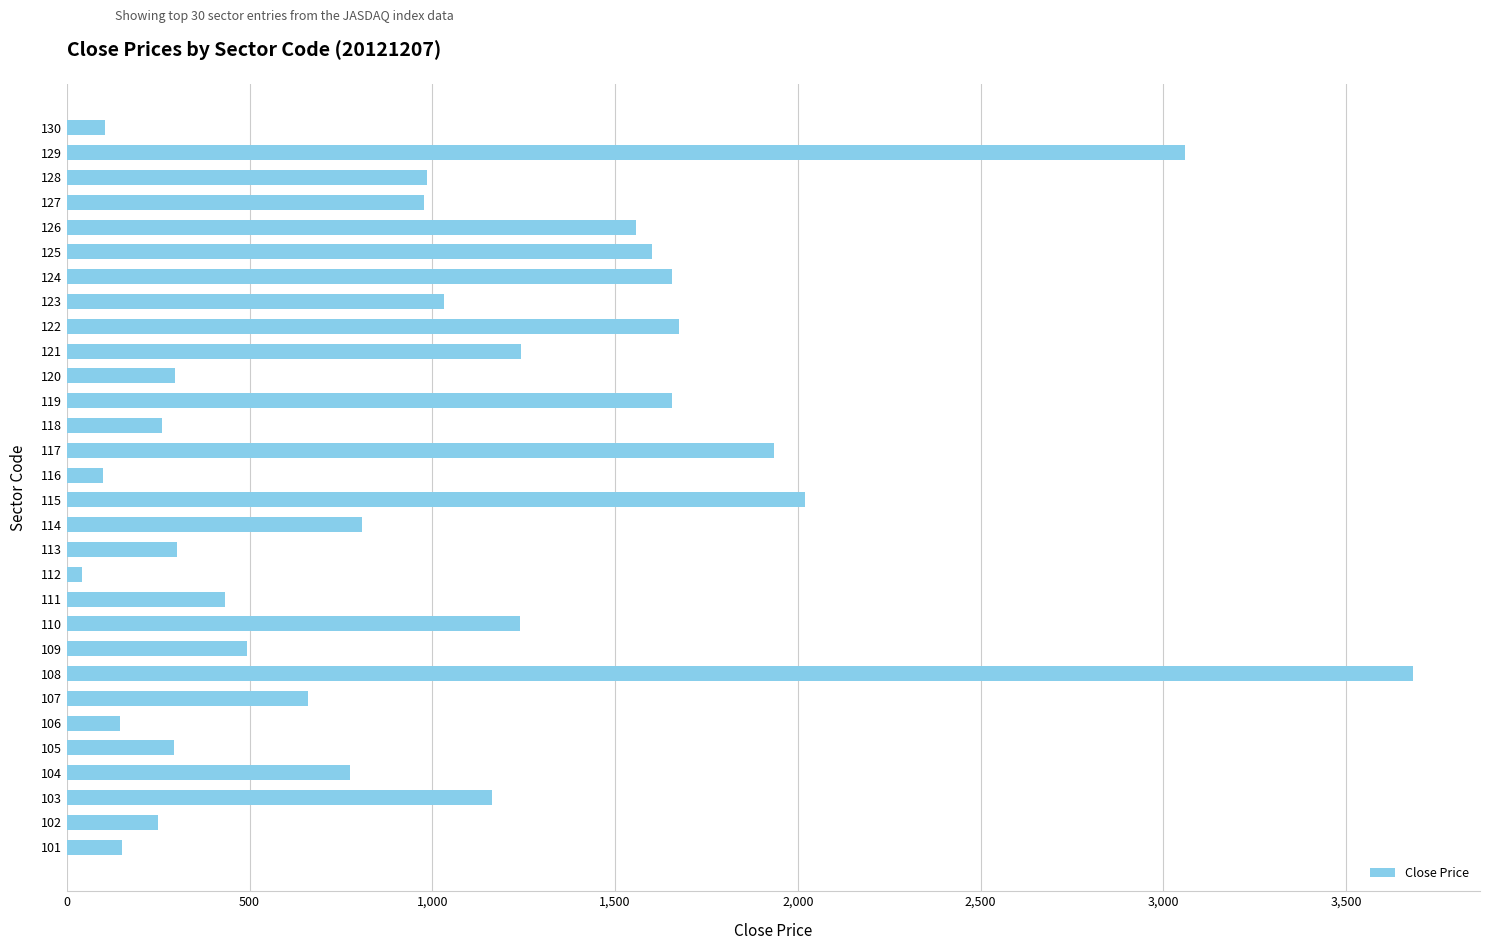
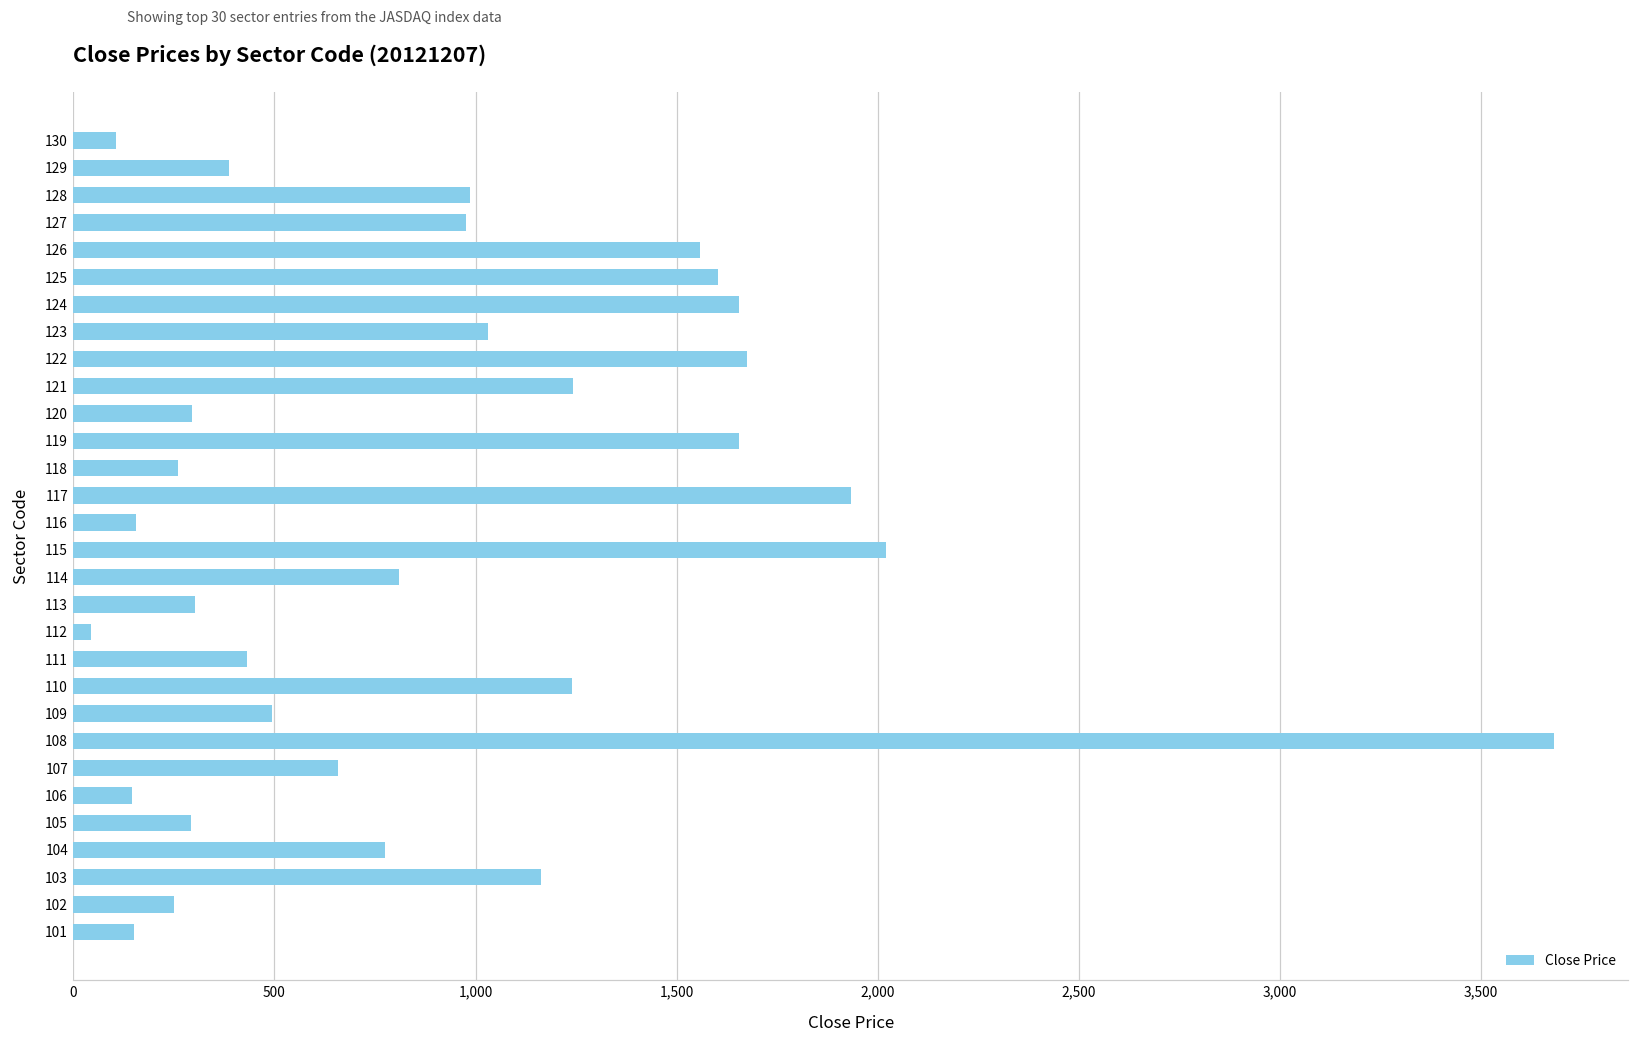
129: 3,060 -> 390
116: 100 -> 160
